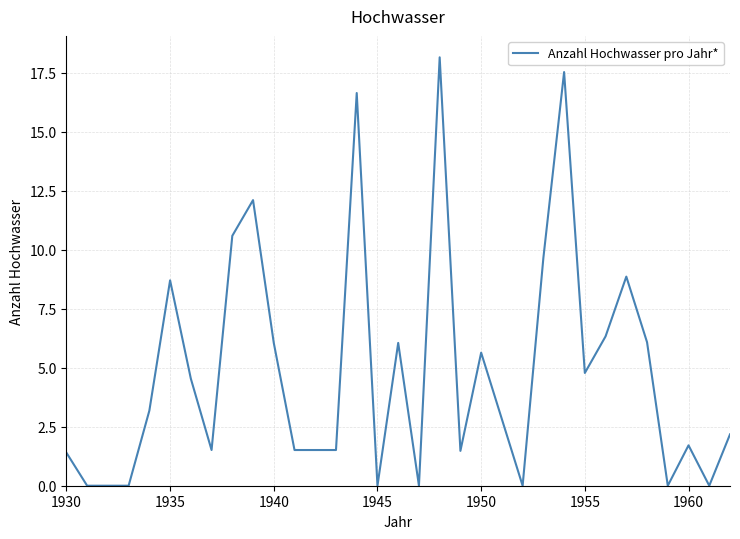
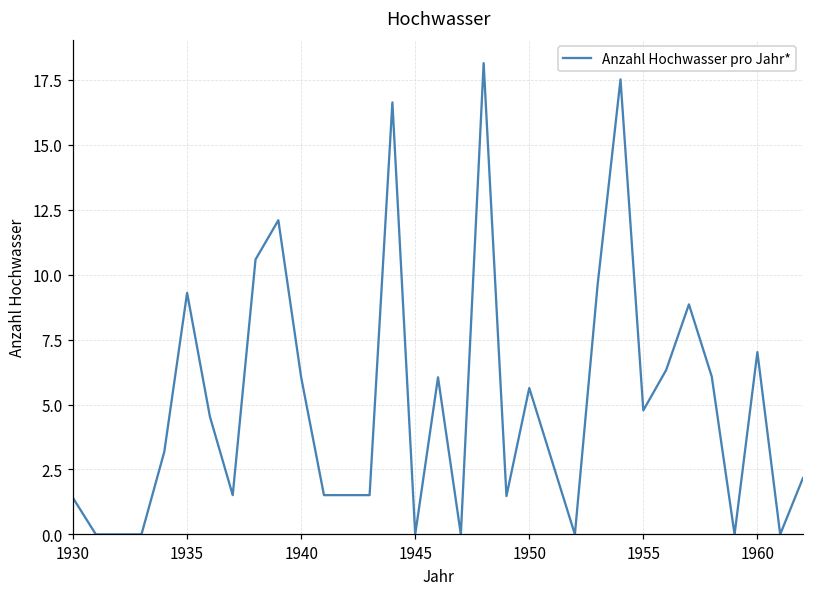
1935: 8.7 -> 9.3
1960: 1.7 -> 7.0
